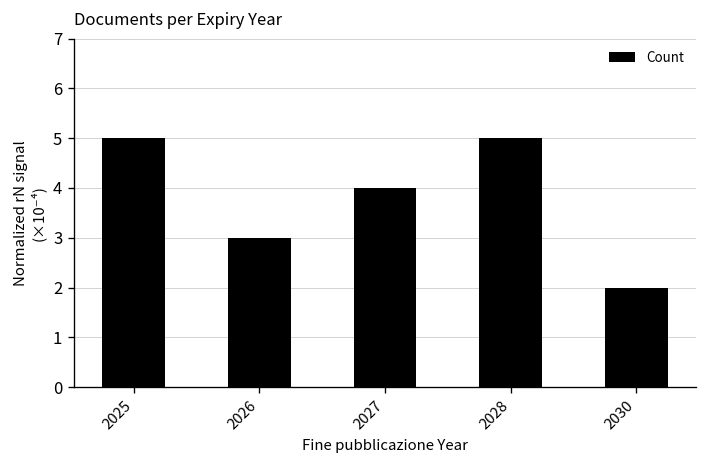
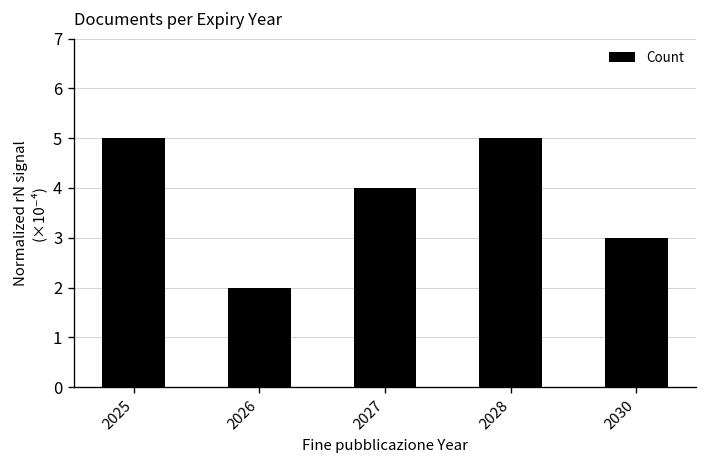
2026: 3 -> 2
2030: 2 -> 3
